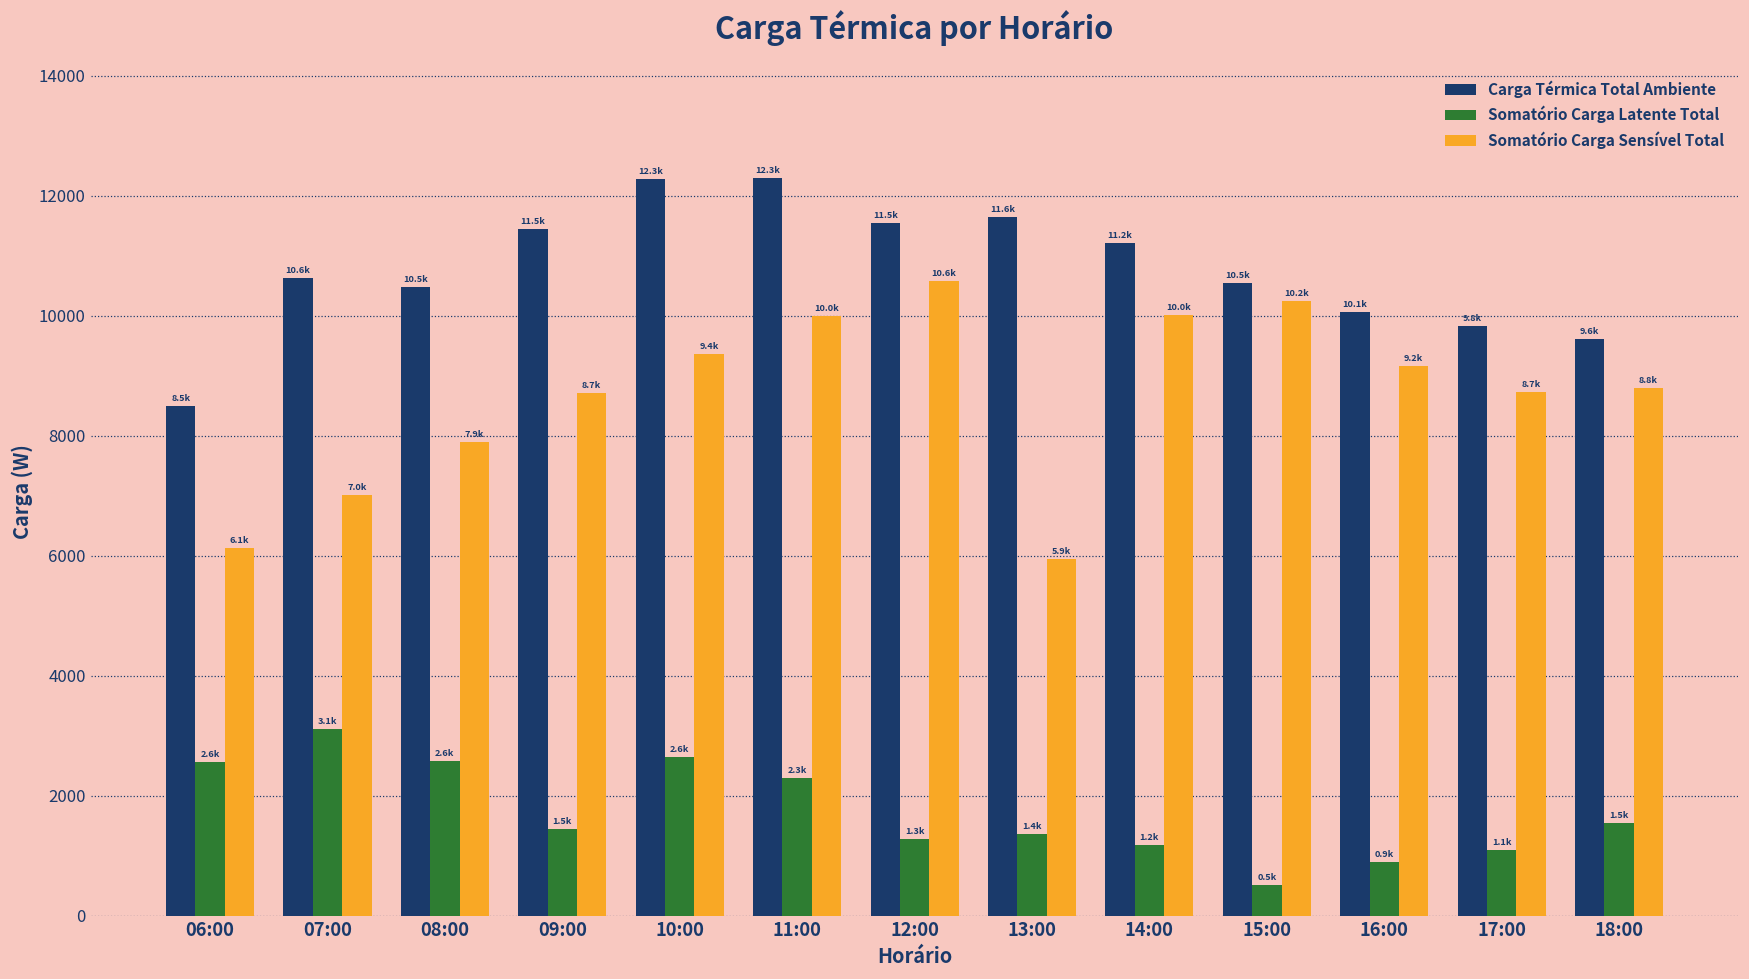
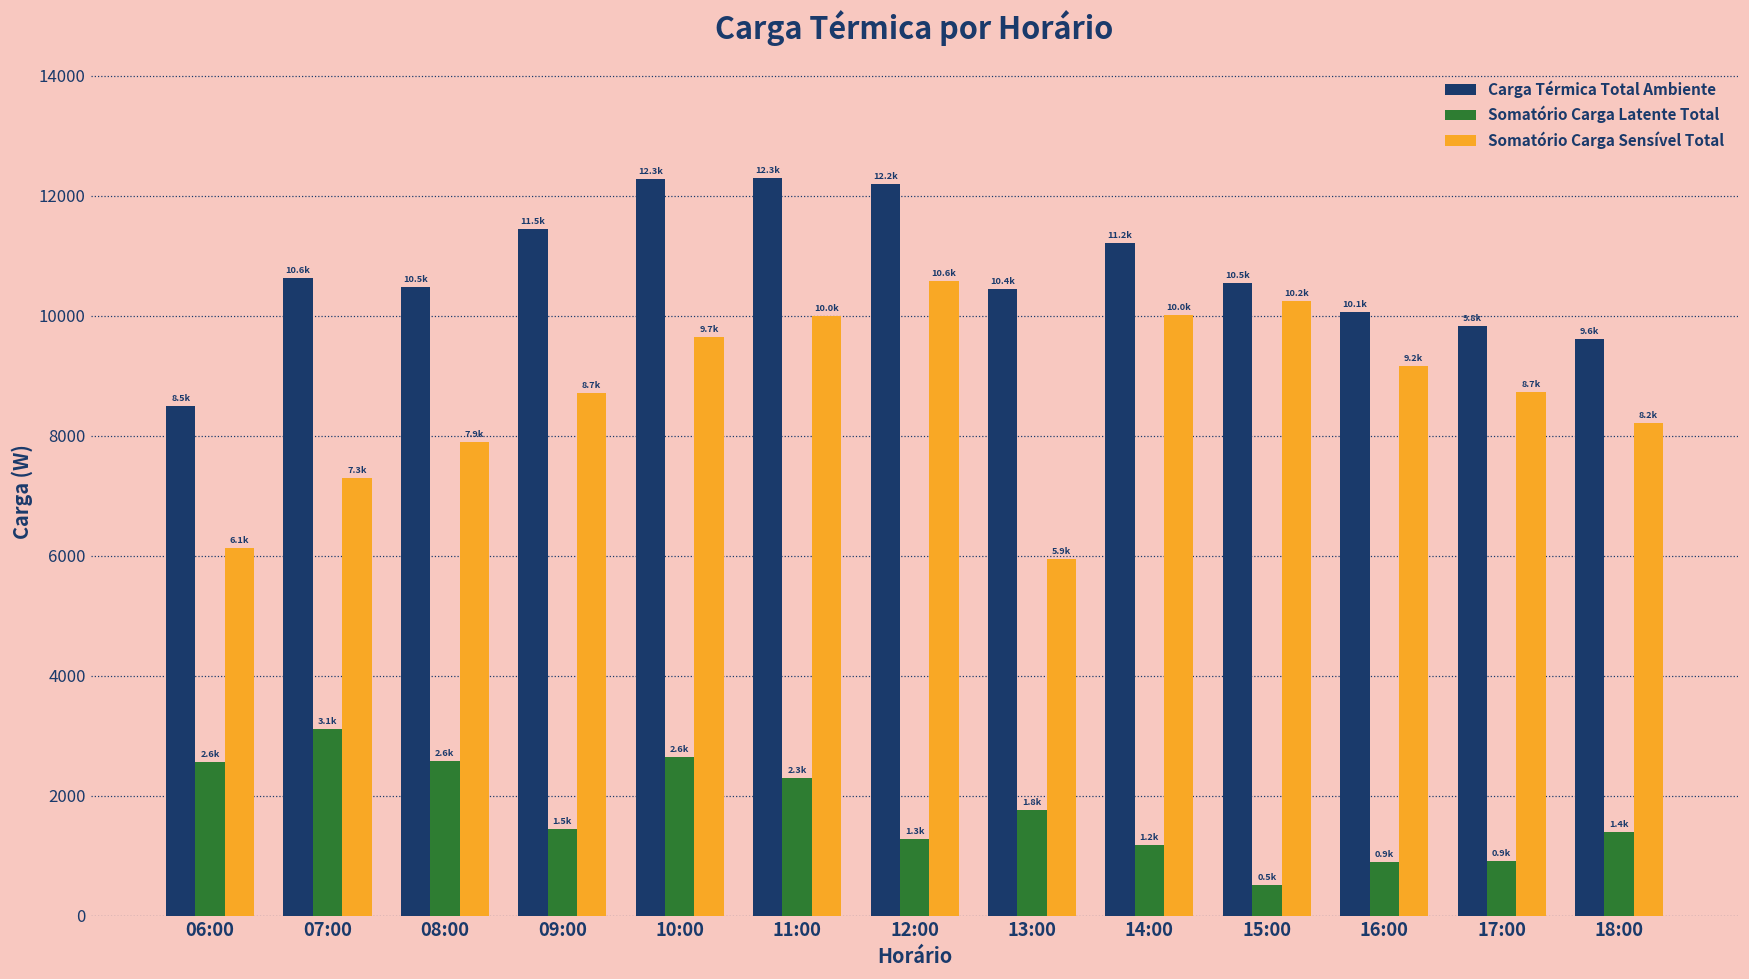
Somatório Carga Sensível Total, 07:00: 7.0k -> 7.3k
Somatório Carga Sensível Total, 10:00: 9.4k -> 9.7k
Carga Térmica Total Ambiente, 12:00: 11.5k -> 12.2k
Carga Térmica Total Ambiente, 13:00: 11.6k -> 10.4k
Somatório Carga Latente Total, 13:00: 1.4k -> 1.8k
Somatório Carga Latente Total, 17:00: 1.1k -> 0.9k
Somatório Carga Latente Total, 18:00: 1.5k -> 1.4k
Somatório Carga Sensível Total, 18:00: 8.8k -> 8.2k
